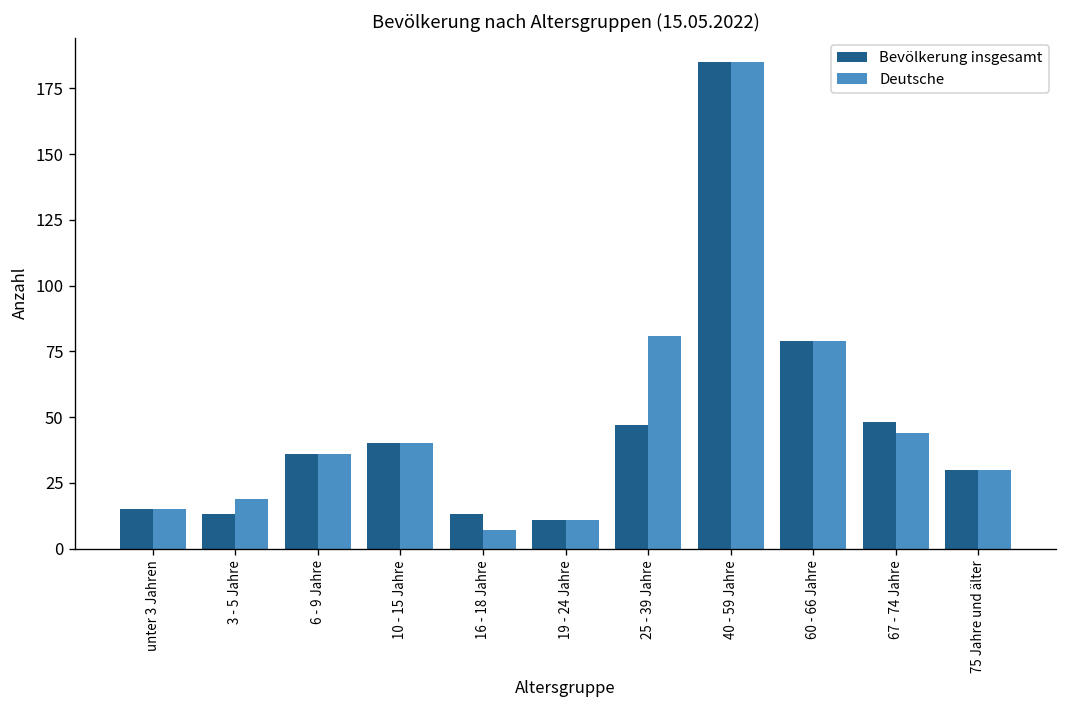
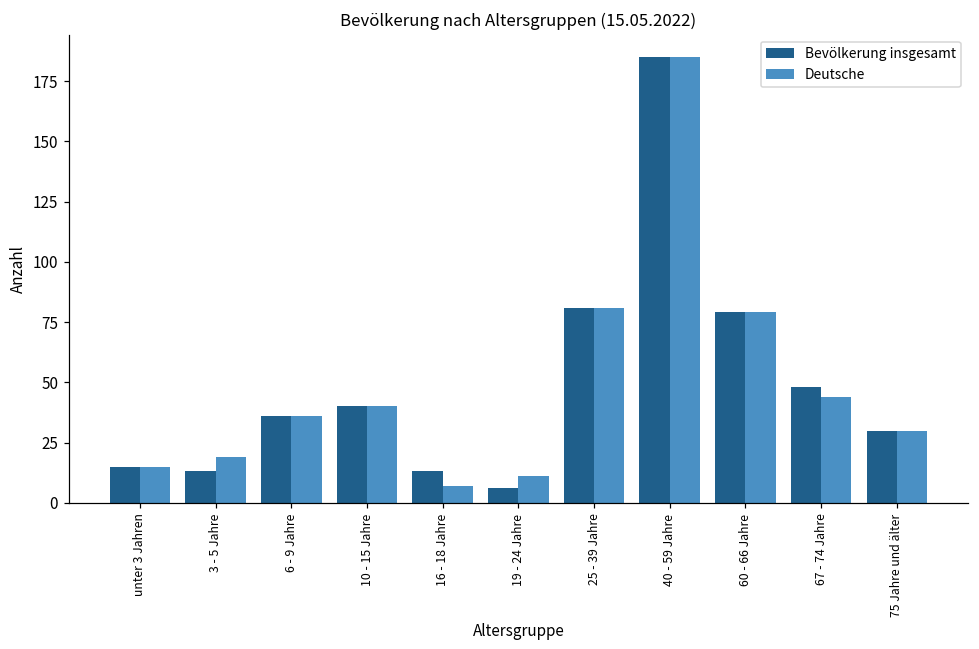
Bevölkerung insgesamt, 19 - 24 Jahre: 11 -> 6
Bevölkerung insgesamt, 25 - 39 Jahre: 47 -> 81
